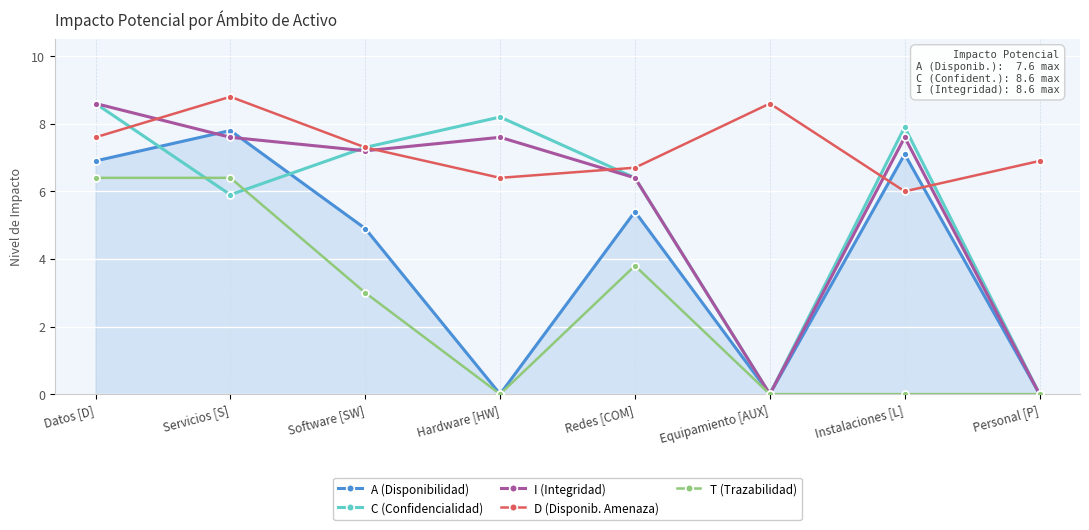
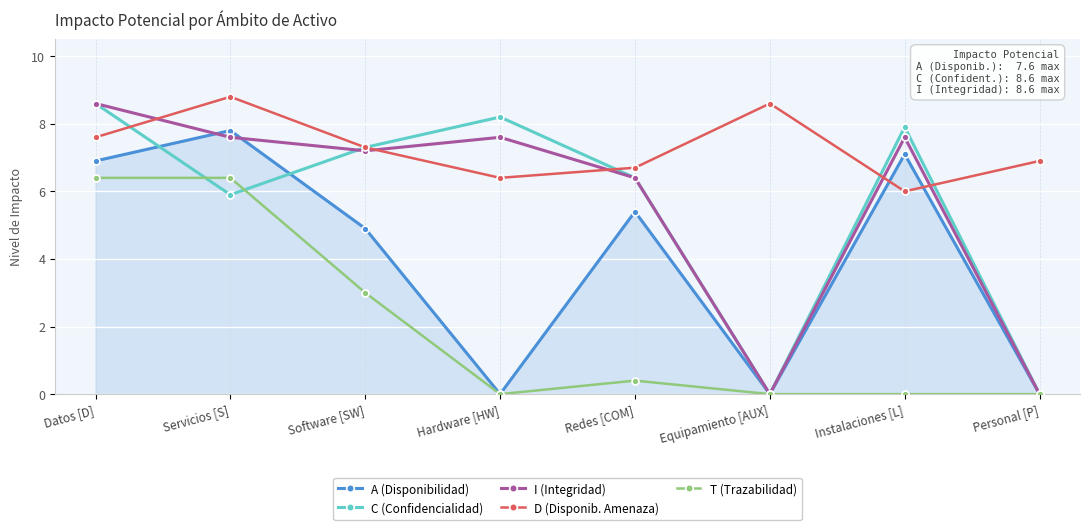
T (Trazabilidad), Redes [COM]: 3.8 -> 0.4
